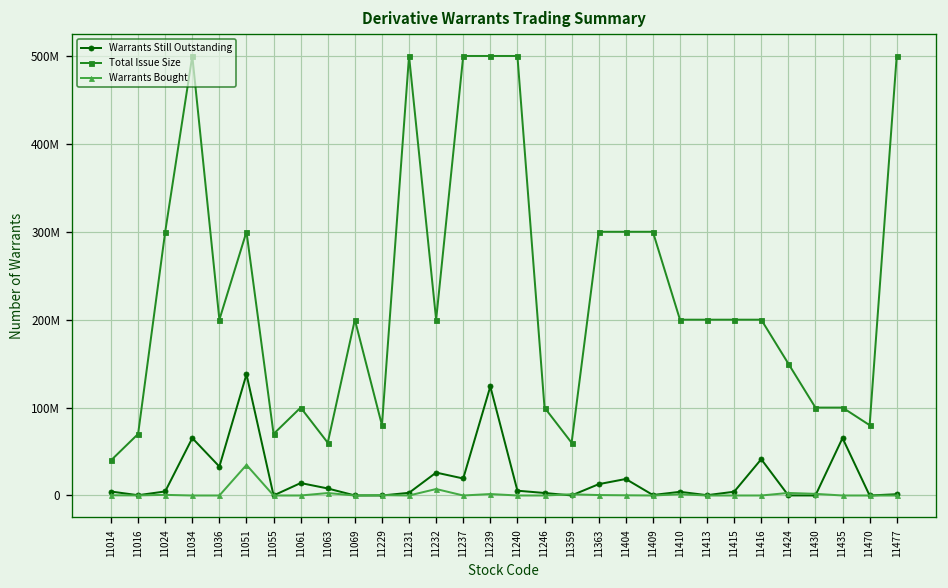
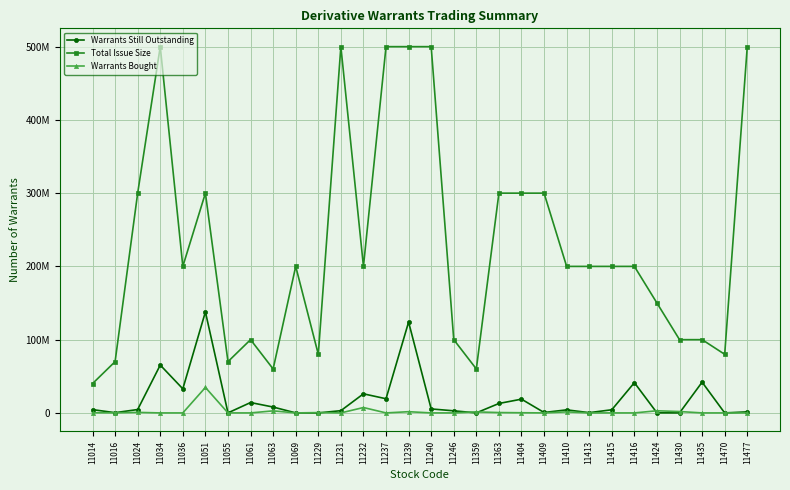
Warrants Still Outstanding, 11435: 70000000 -> 40000000
